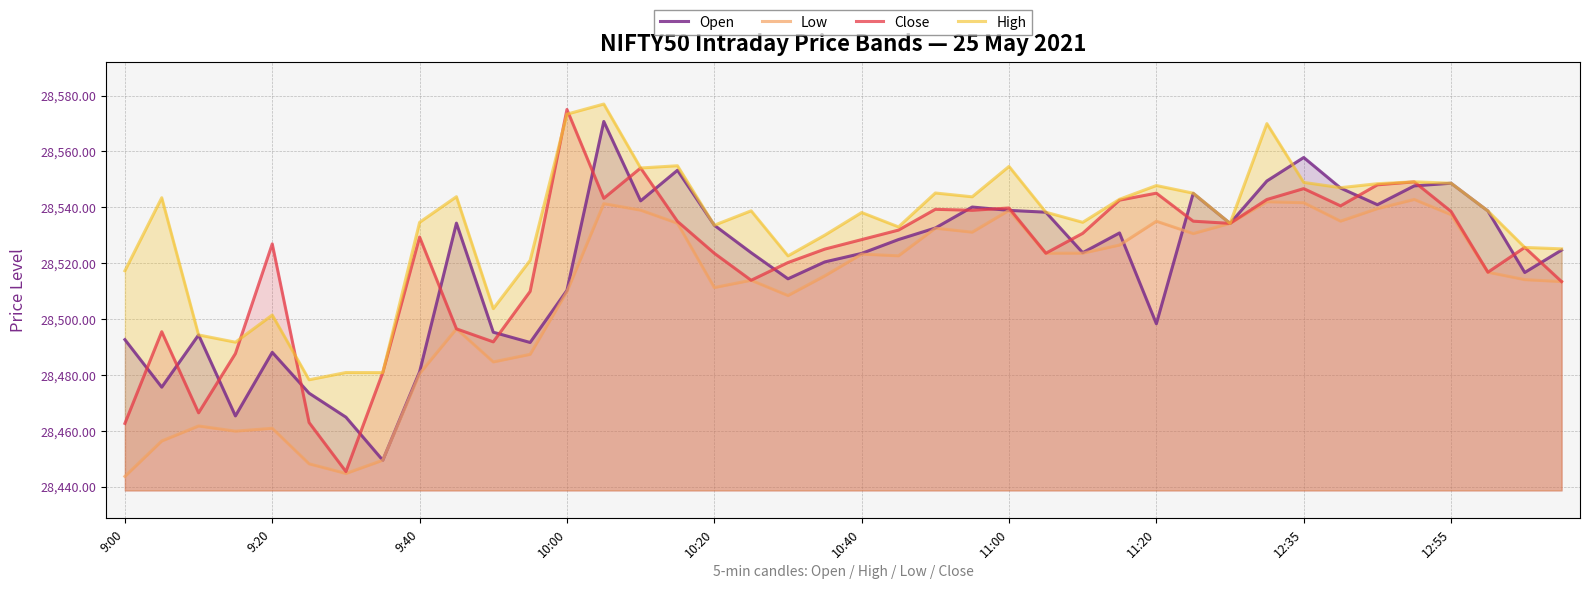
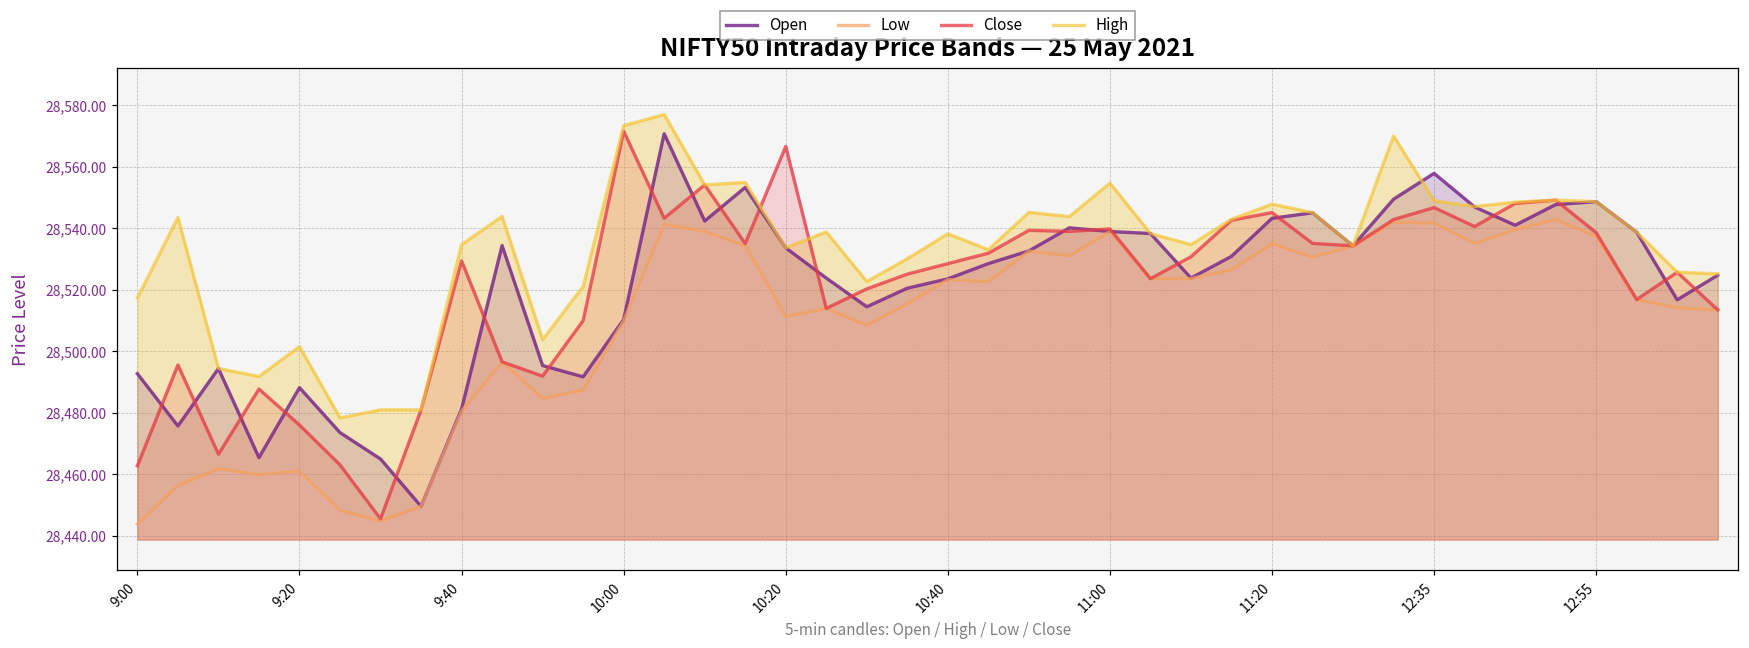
Close, 9:20: 28,527 -> 28,476
Close, 10:00: 28,575 -> 28,572
Close, 10:20: 28,524 -> 28,567
Open, 11:20: 28,498 -> 28,543
